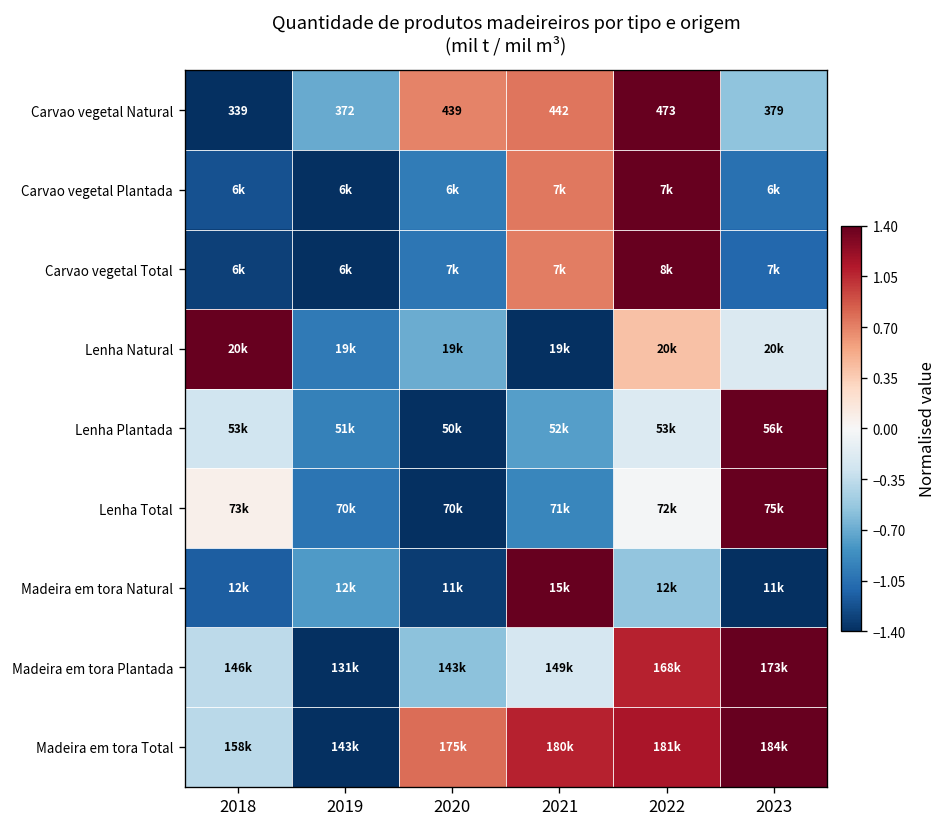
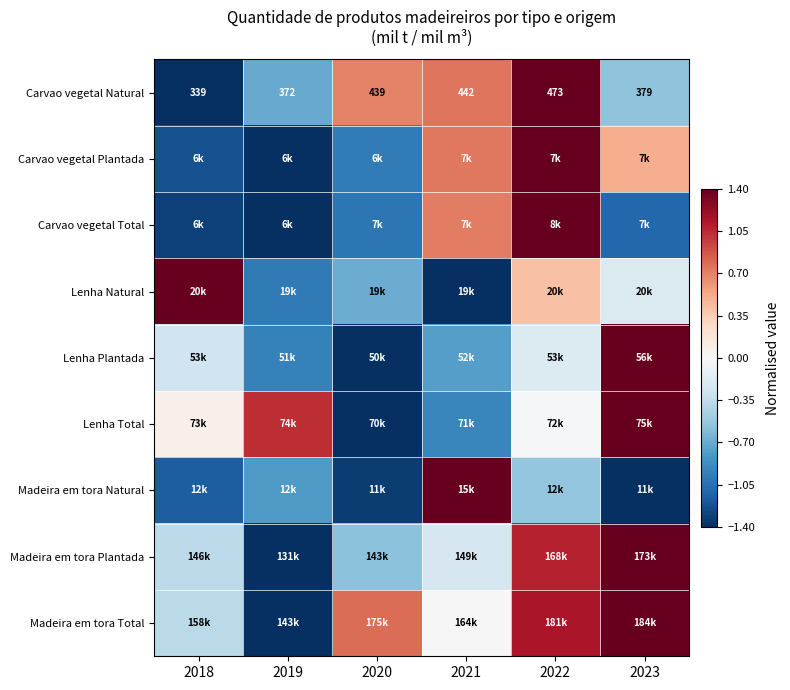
Carvao vegetal Plantada, 2023: 6k -> 7k
Lenha Total, 2019: 70k -> 74k
Madeira em tora Total, 2021: 180k -> 164k
